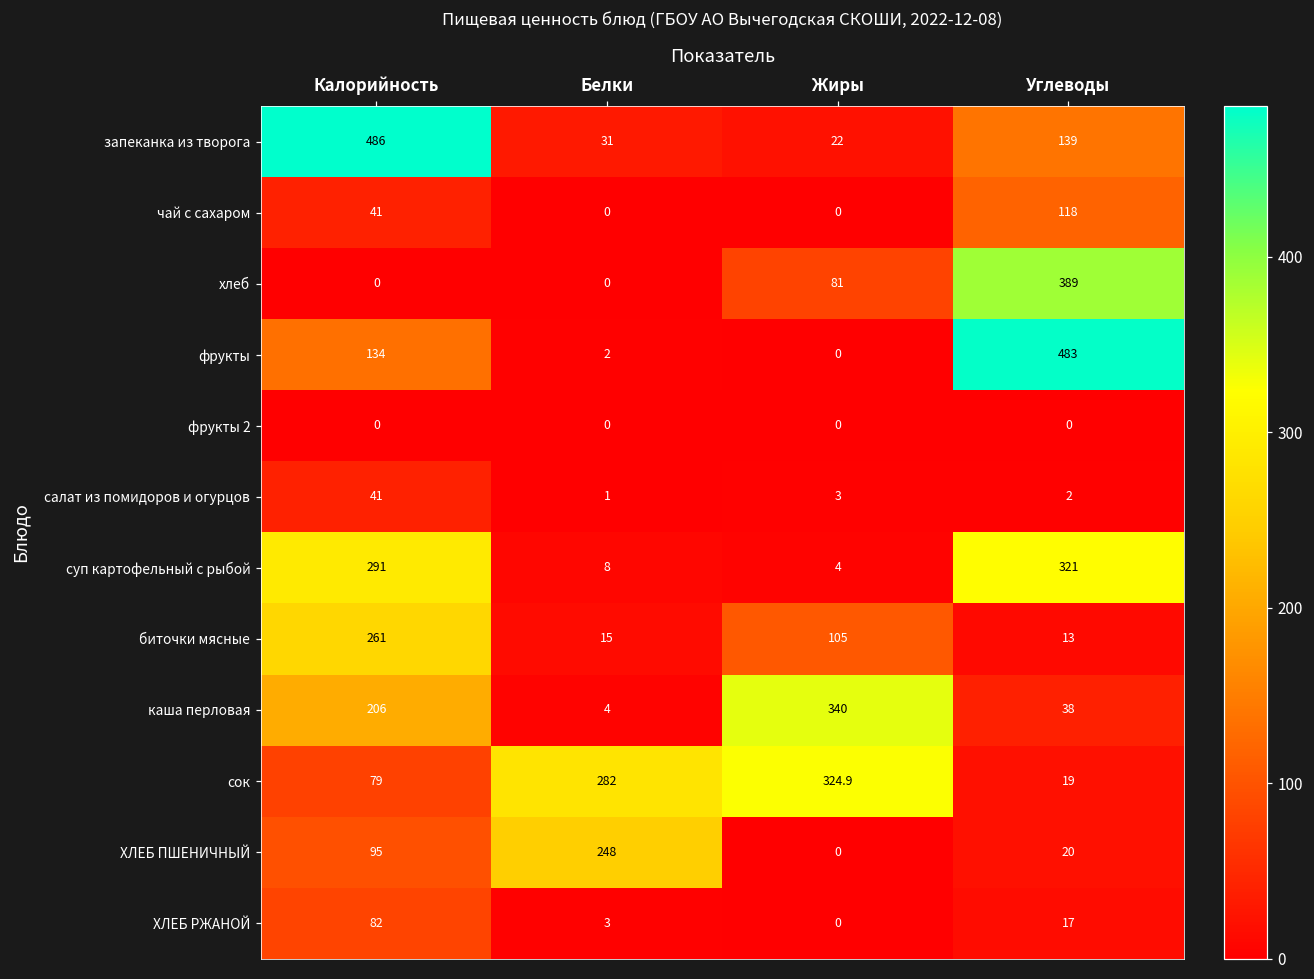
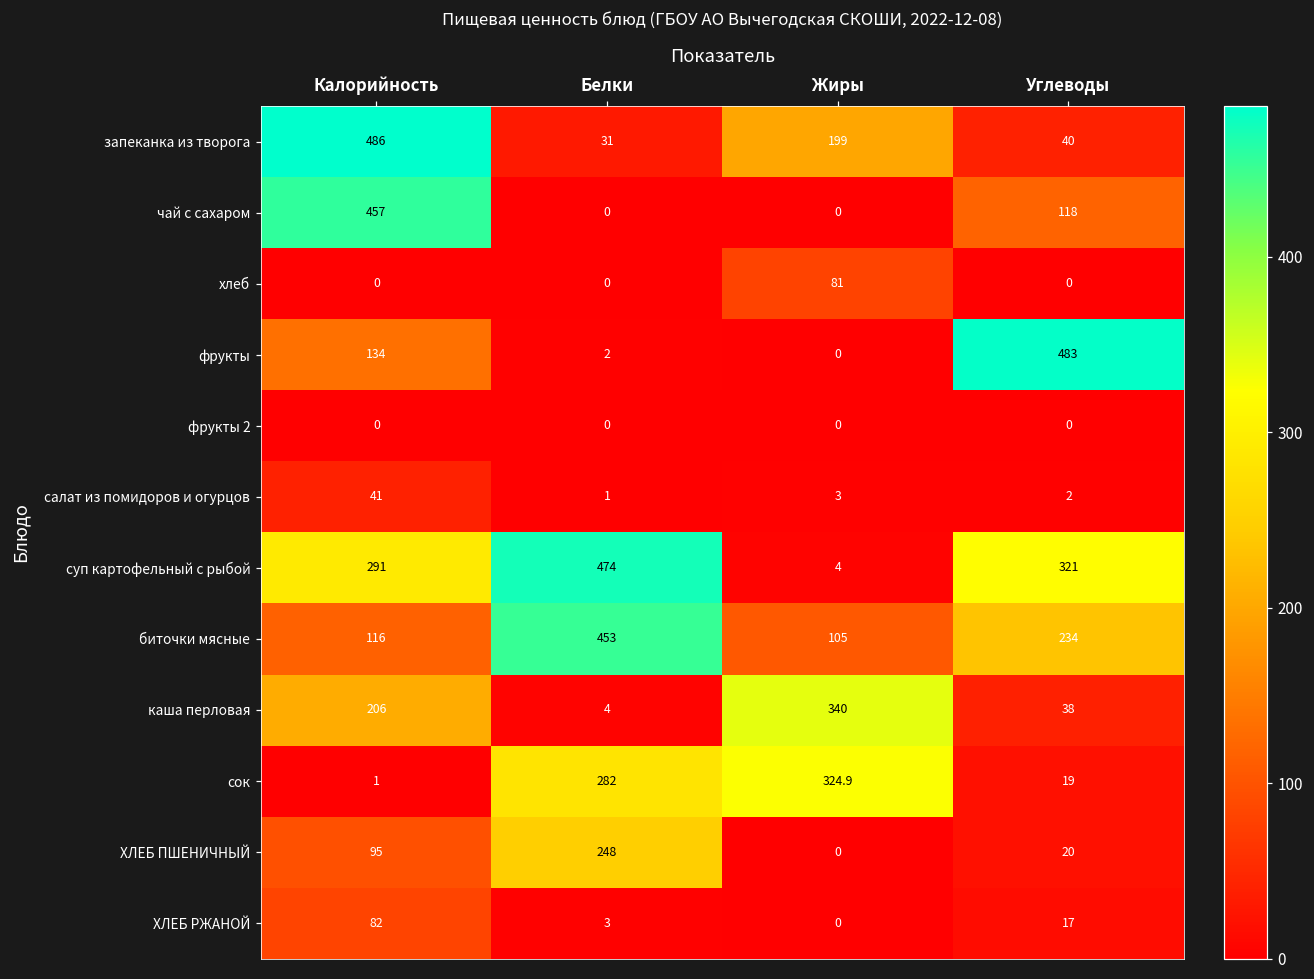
запеканка из творога, Жиры: 22 -> 199
запеканка из творога, Углеводы: 139 -> 40
чай с сахаром, Калорийность: 41 -> 457
хлеб, Углеводы: 389 -> 0
суп картофельный с рыбой, Белки: 8 -> 474
биточки мясные, Калорийность: 261 -> 116
биточки мясные, Белки: 15 -> 453
биточки мясные, Углеводы: 13 -> 234
сок, Калорийность: 79 -> 1
